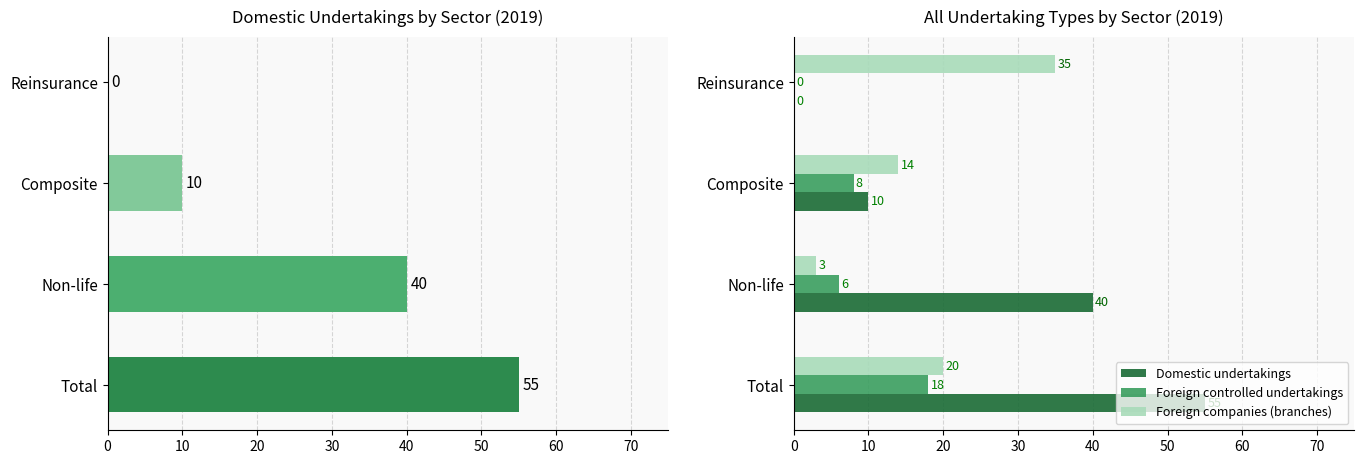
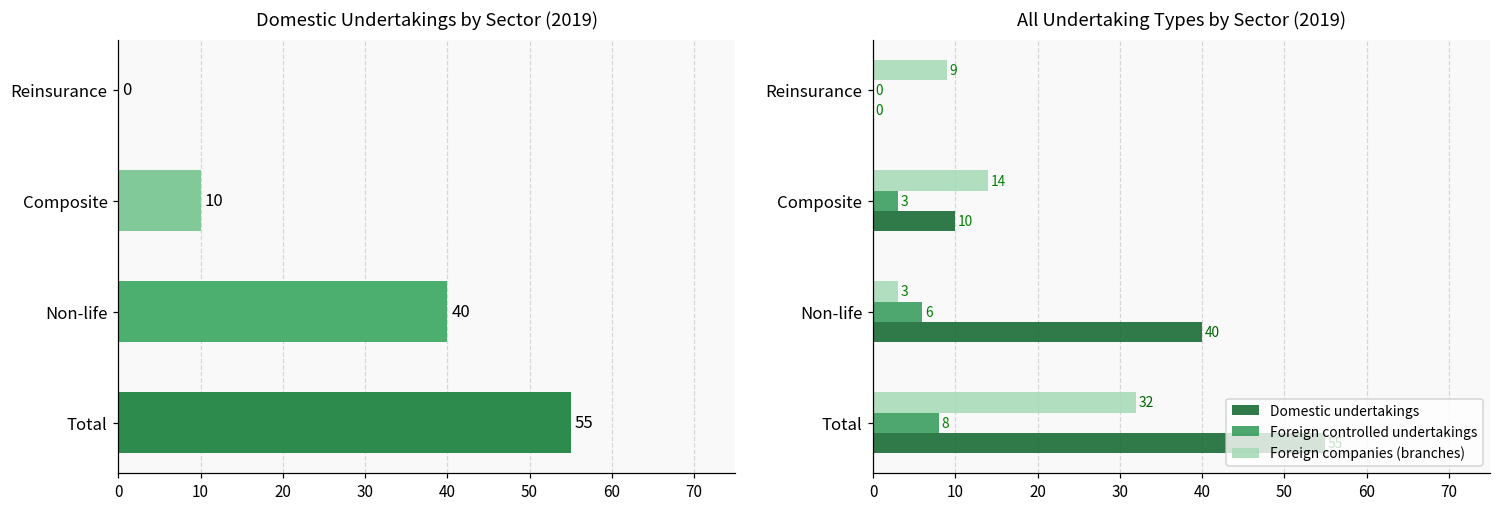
All Undertaking Types by Sector (2019), Foreign companies (branches), Reinsurance: 35 -> 9
All Undertaking Types by Sector (2019), Foreign controlled undertakings, Composite: 8 -> 3
All Undertaking Types by Sector (2019), Foreign companies (branches), Total: 20 -> 32
All Undertaking Types by Sector (2019), Foreign controlled undertakings, Total: 18 -> 8
